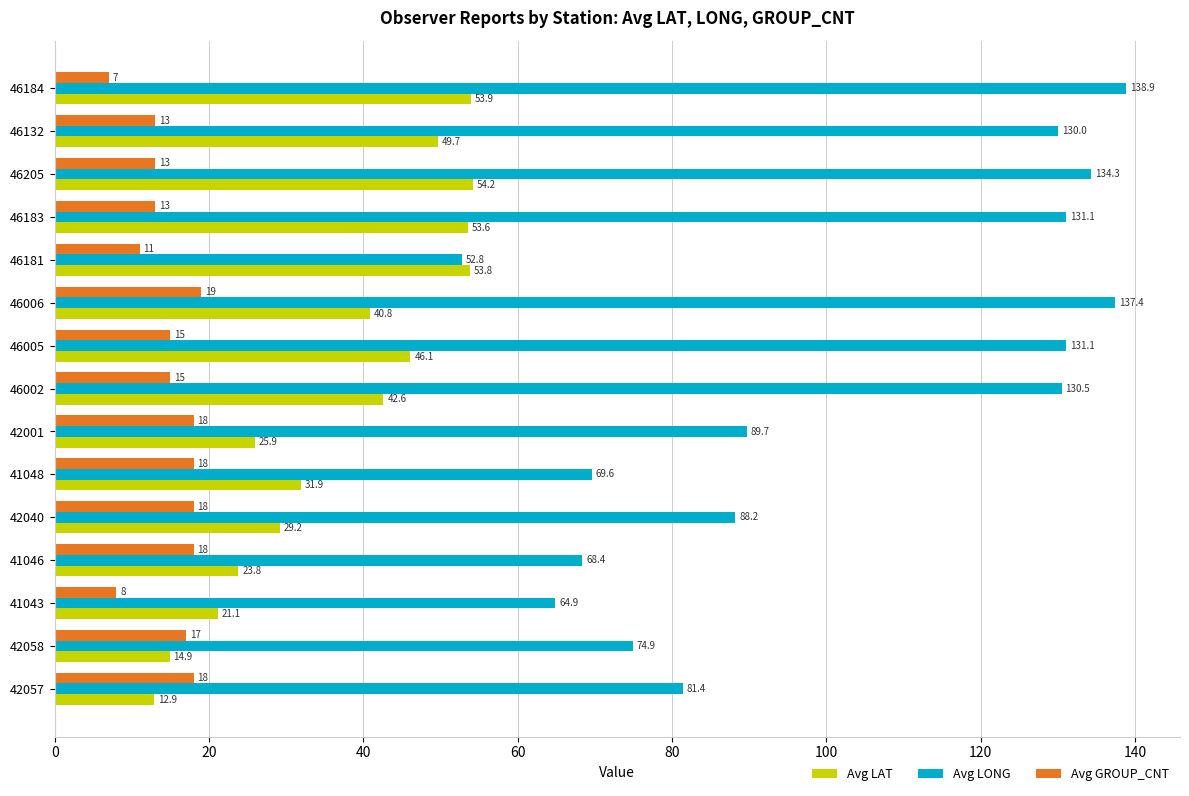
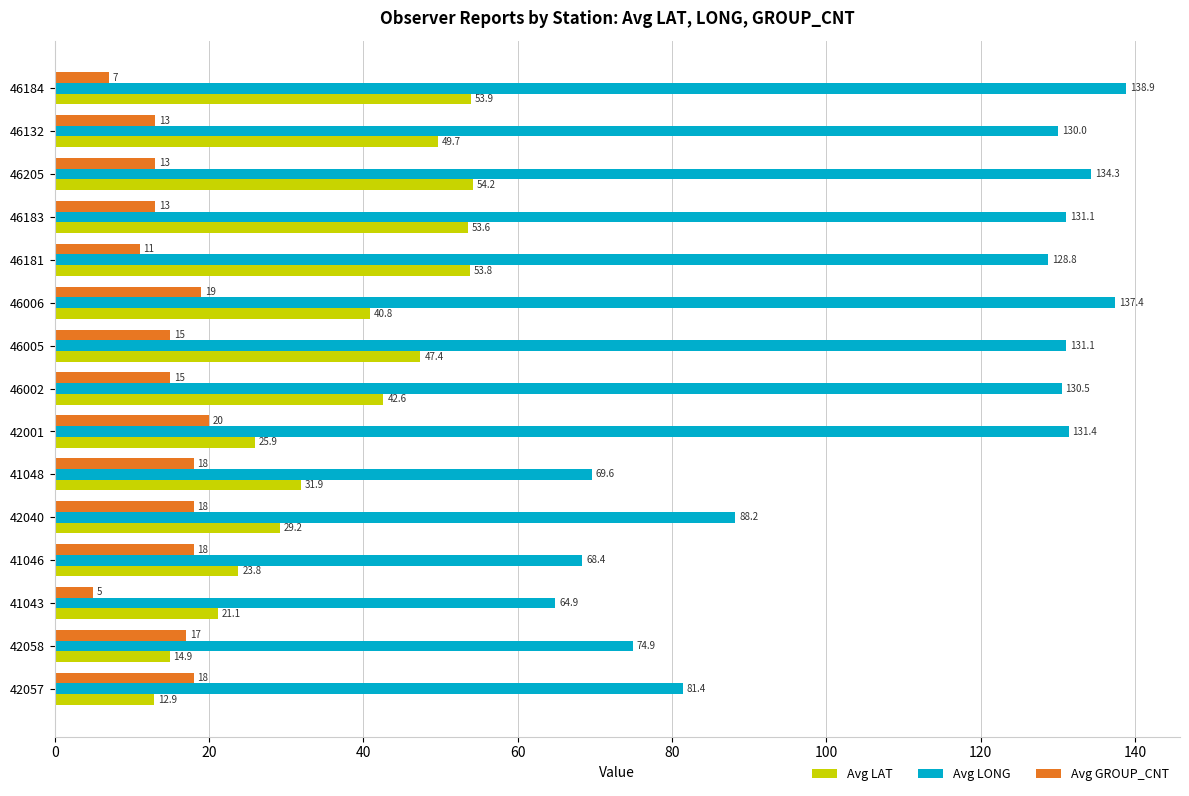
Avg LONG, 46181: 52.8 -> 128.8
Avg LAT, 46005: 46.1 -> 47.4
Avg GROUP_CNT, 42001: 18 -> 20
Avg LONG, 42001: 89.7 -> 131.4
Avg GROUP_CNT, 41043: 8 -> 5
